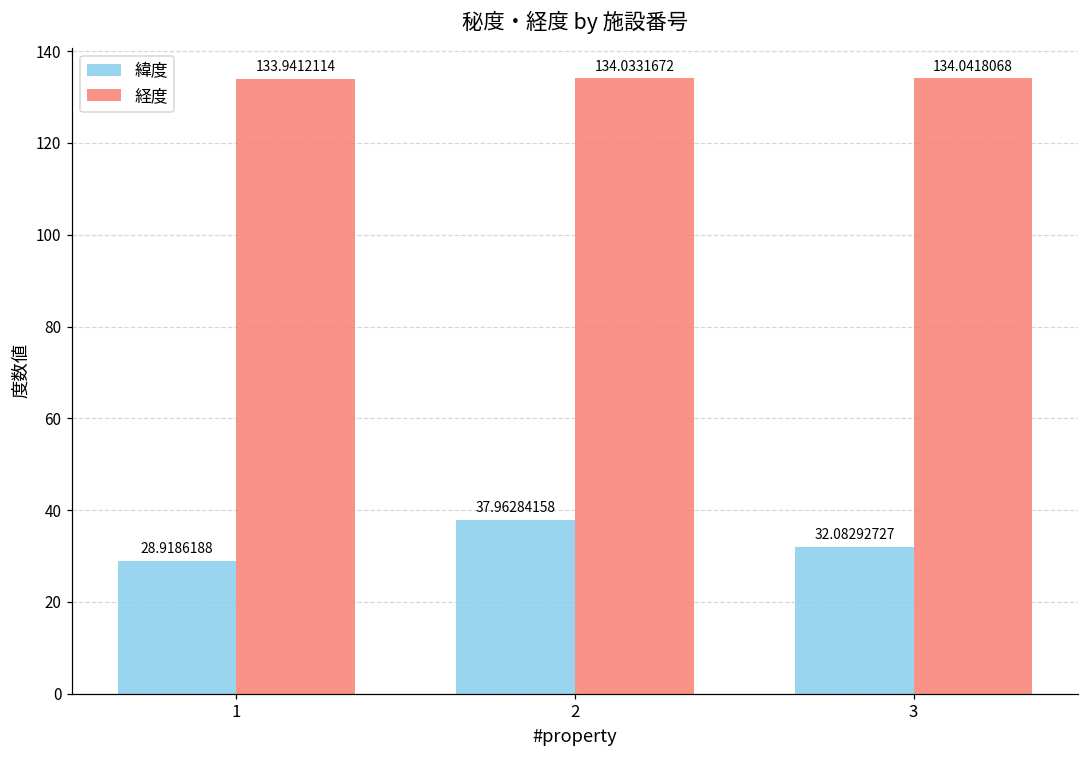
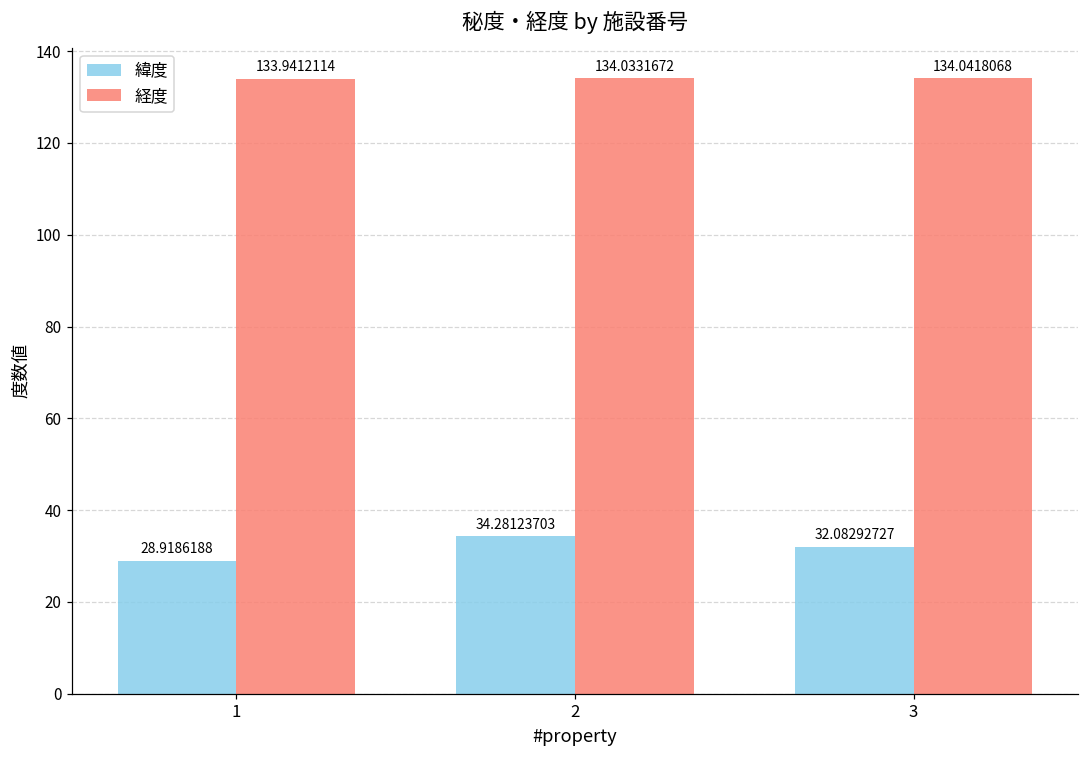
緯度, 2: 37.96284158 -> 34.28123703
